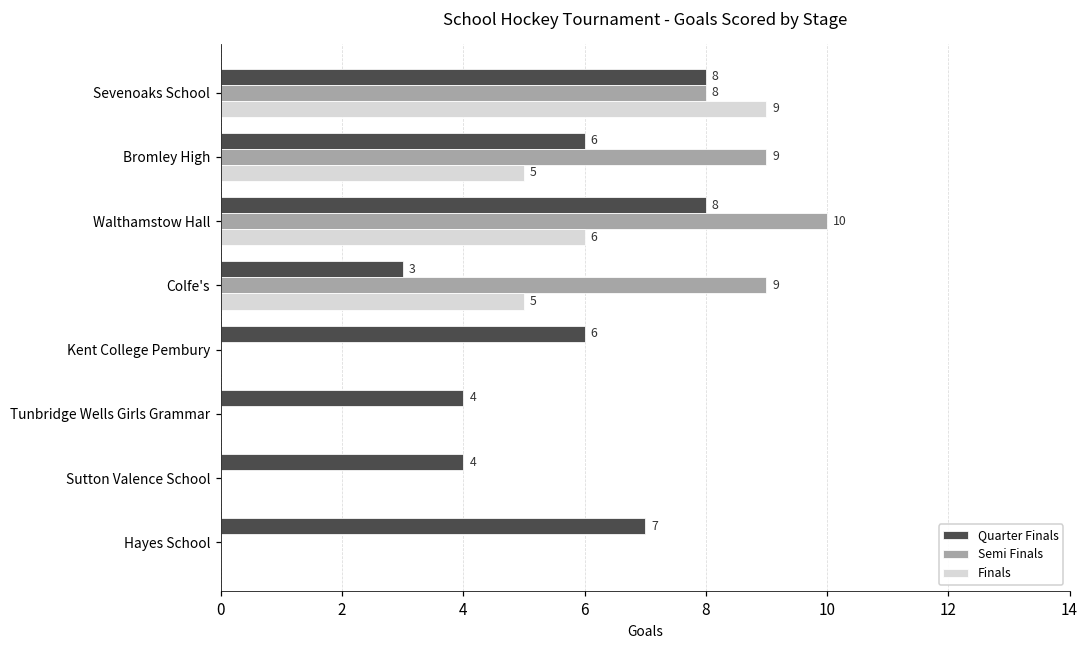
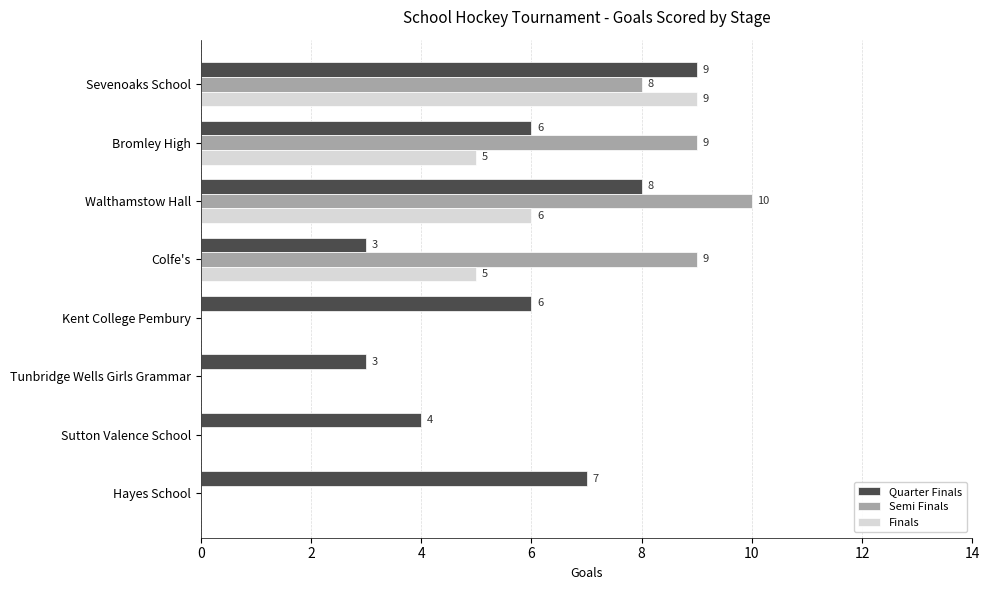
Quarter Finals, Sevenoaks School: 8 -> 9
Quarter Finals, Tunbridge Wells Girls Grammar: 4 -> 3
